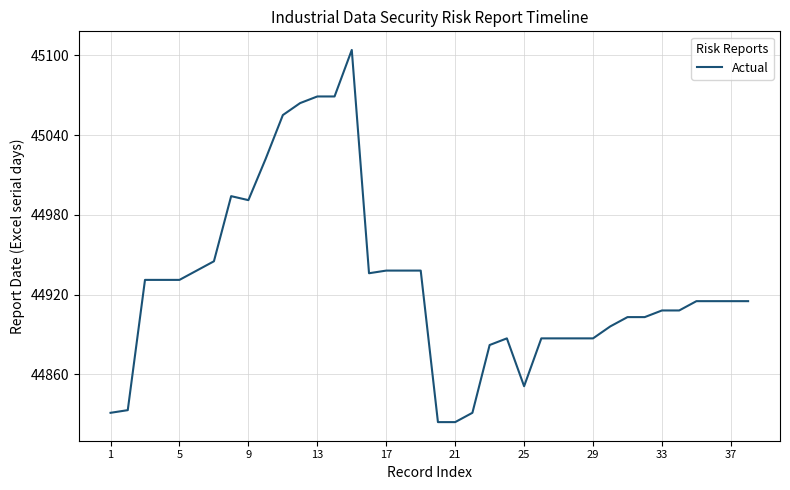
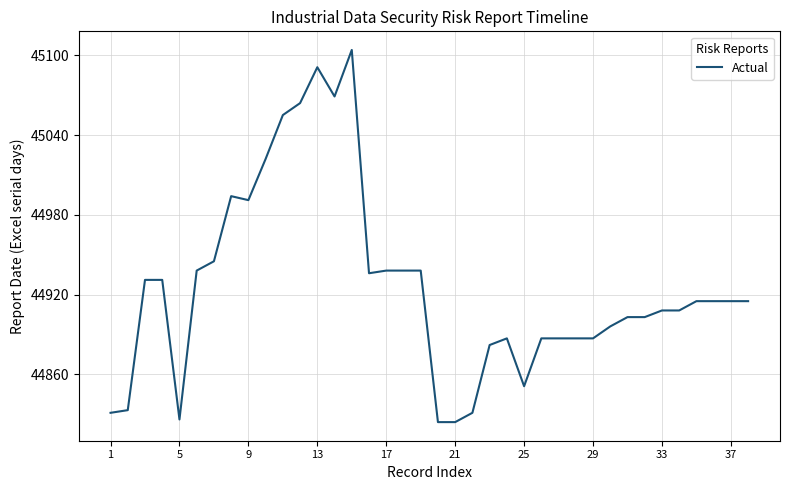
5: 44931 -> 44826
13: 45069 -> 45091
